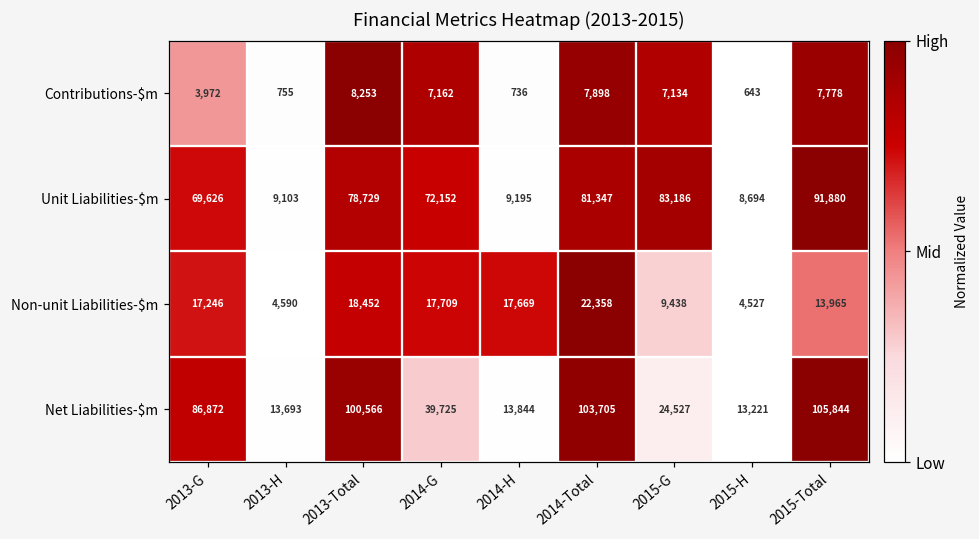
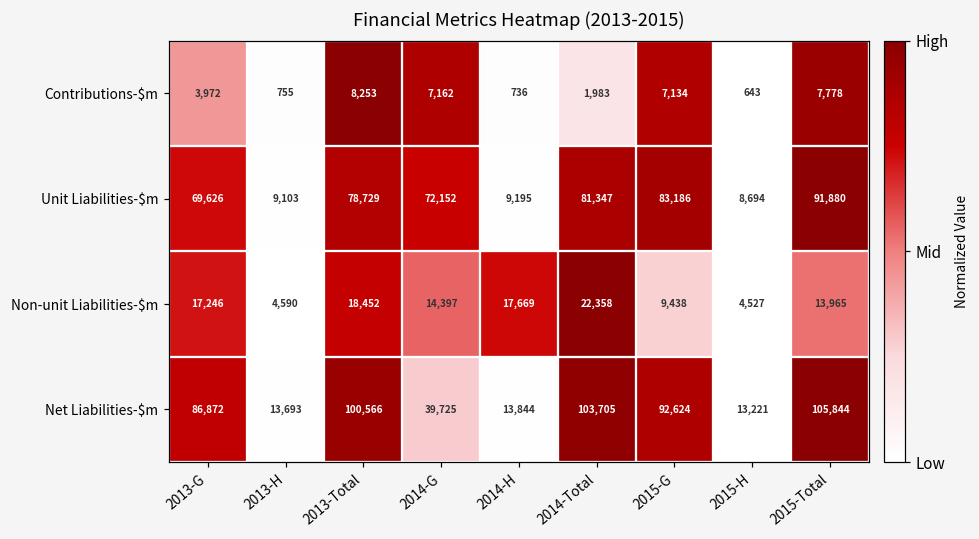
Contributions-$m, 2014-Total: 7,898 -> 1,983
Non-unit Liabilities-$m, 2014-G: 17,709 -> 14,397
Net Liabilities-$m, 2015-G: 24,527 -> 92,624
